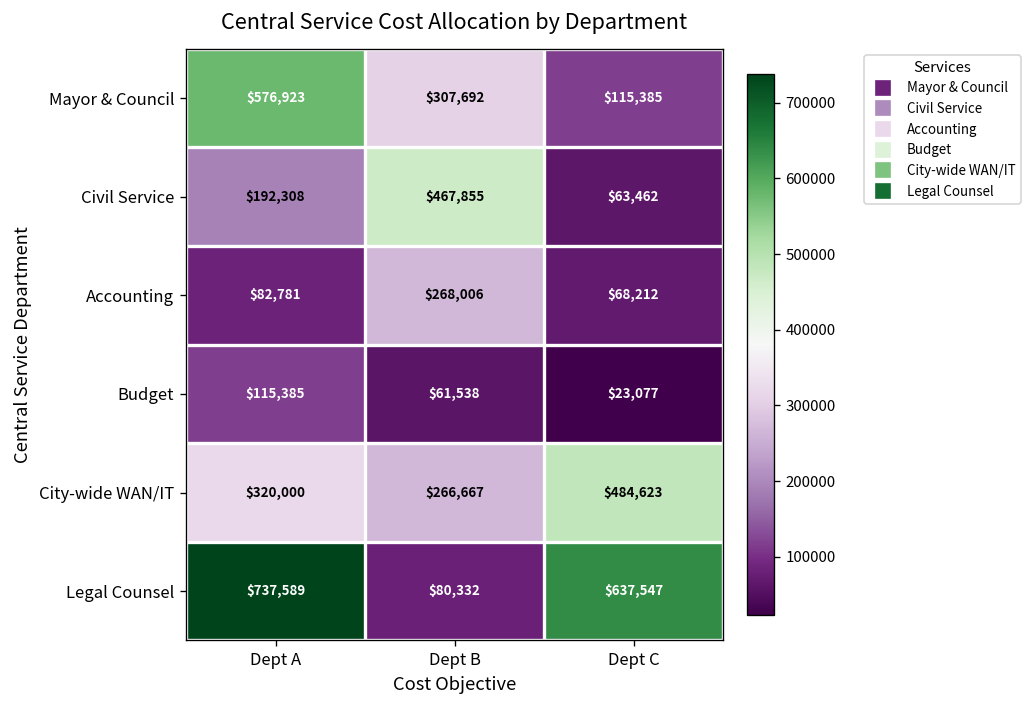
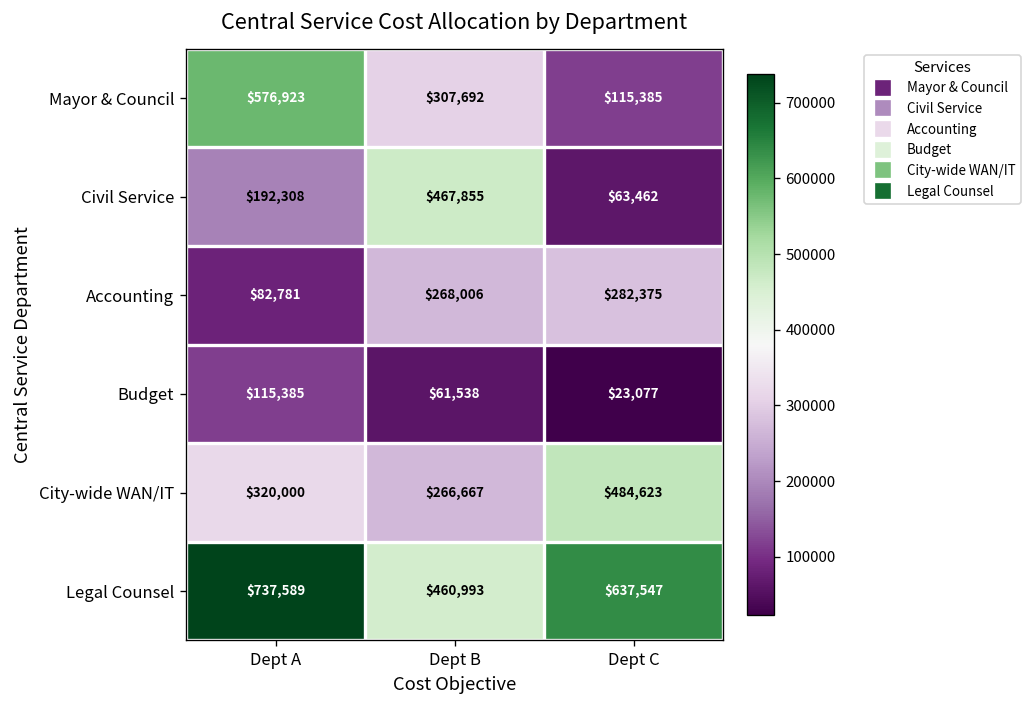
Accounting, Dept C: $68,212 -> $282,375
Legal Counsel, Dept B: $80,332 -> $460,993
